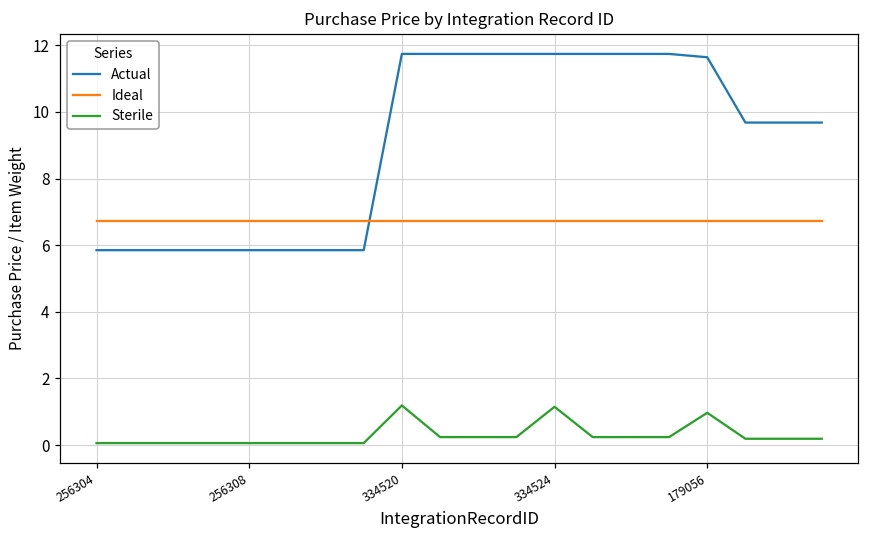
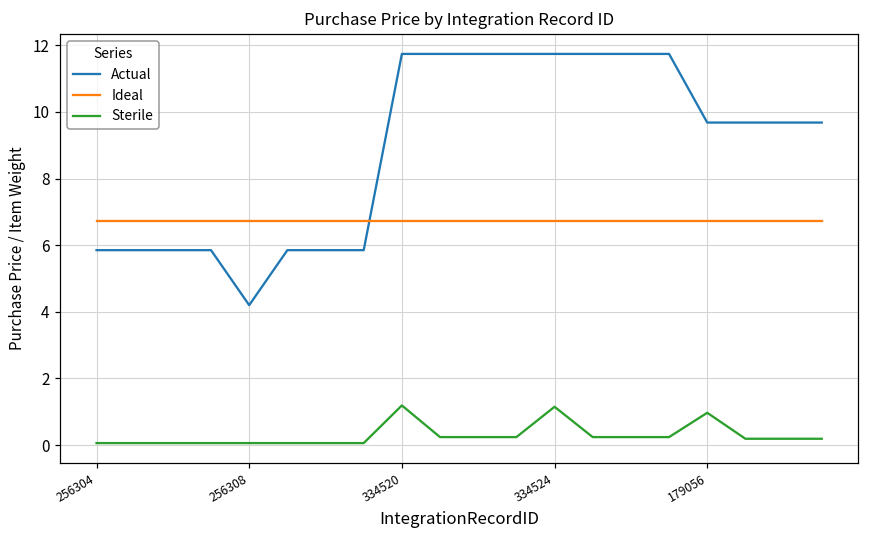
Actual, 256308: 5.9 -> 4.2
Actual, 179056: 11.6 -> 9.7
